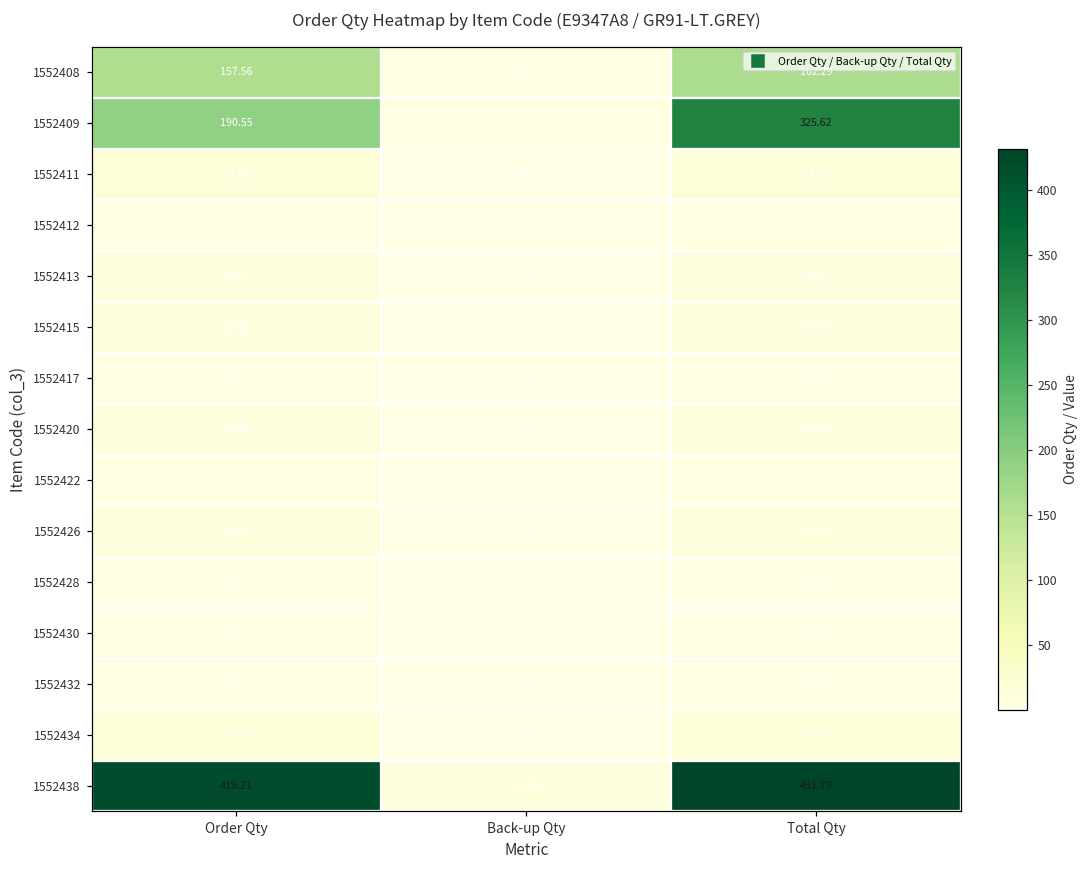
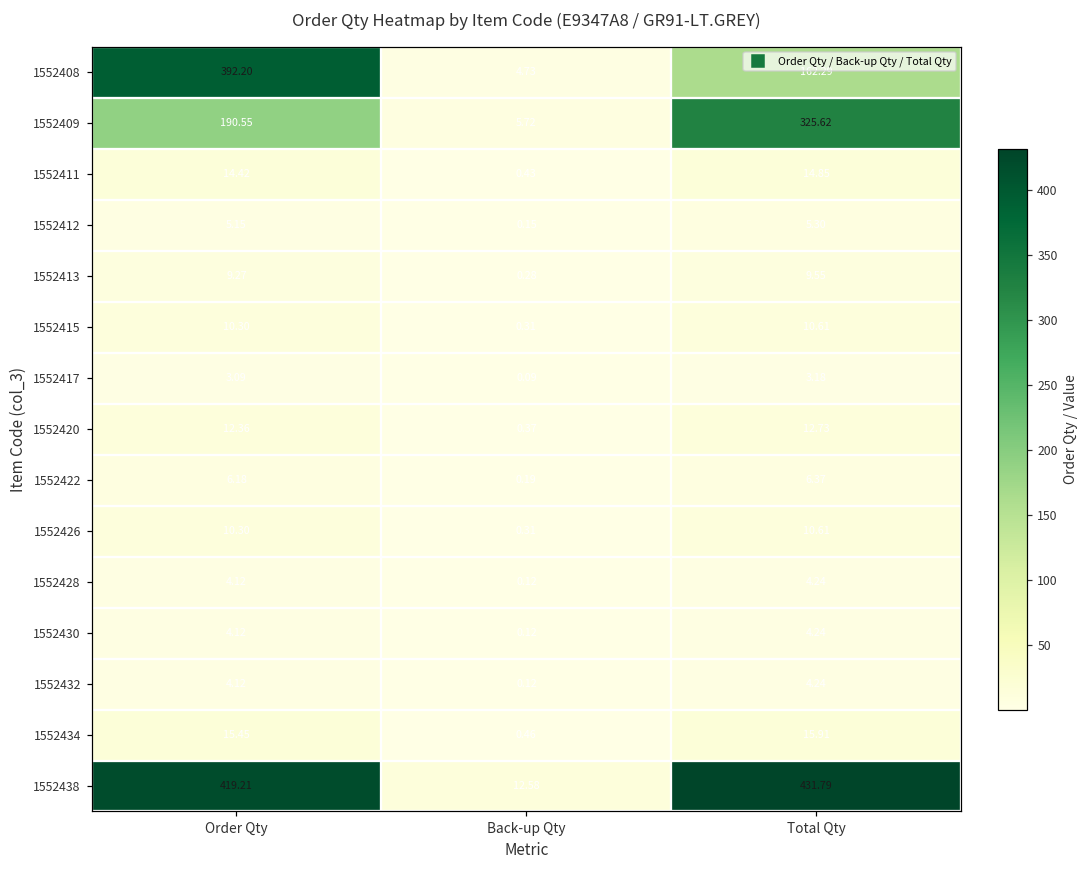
1552408, Order Qty: 157.56 -> 392.20
